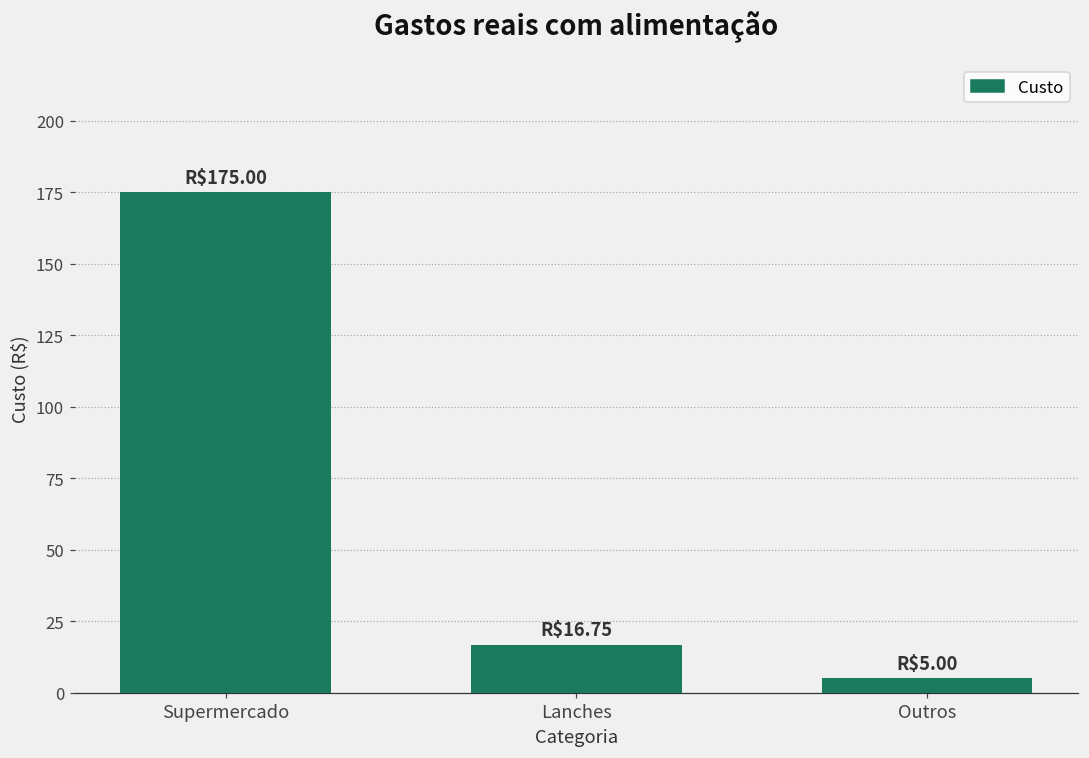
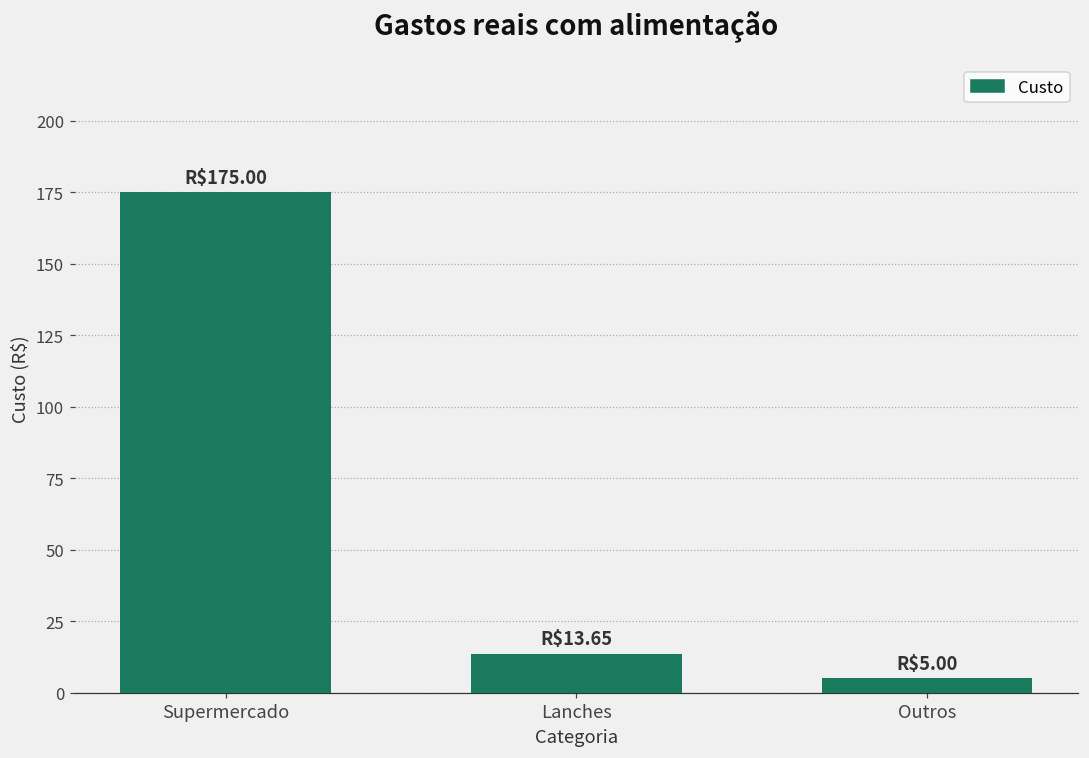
Lanches: $16.75 -> $13.65
